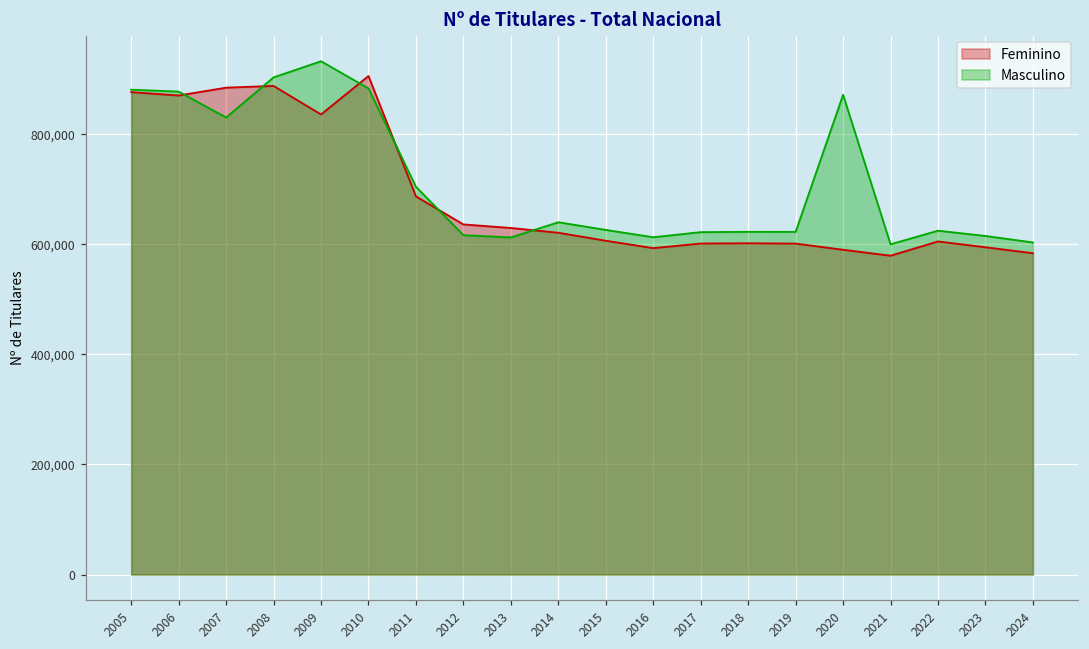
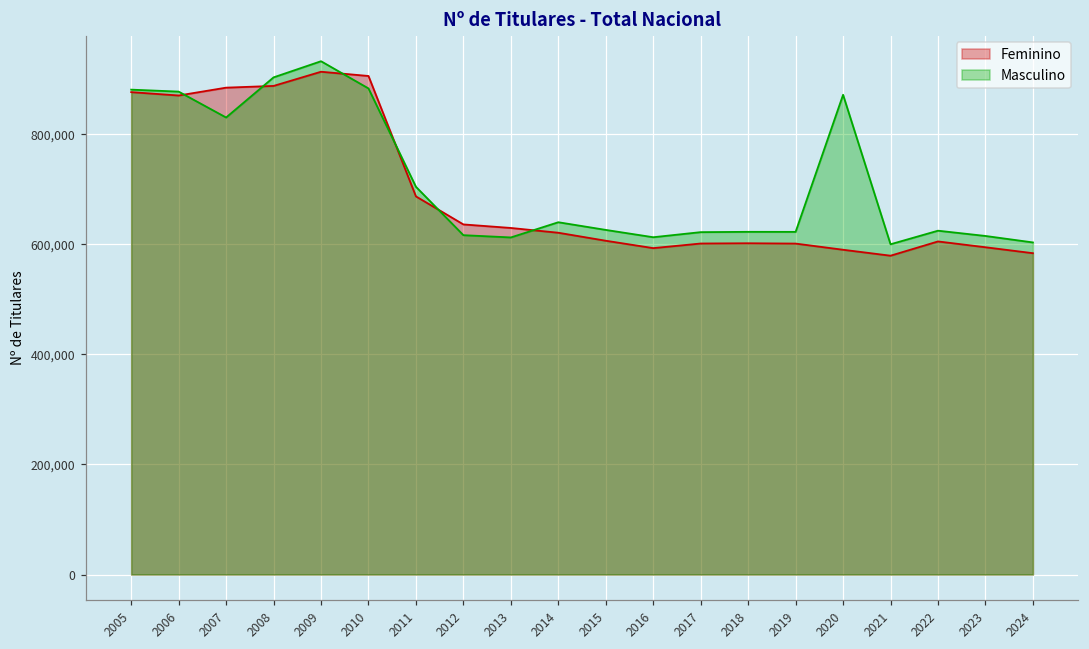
Feminino, 2009: 840,000 -> 910,000
